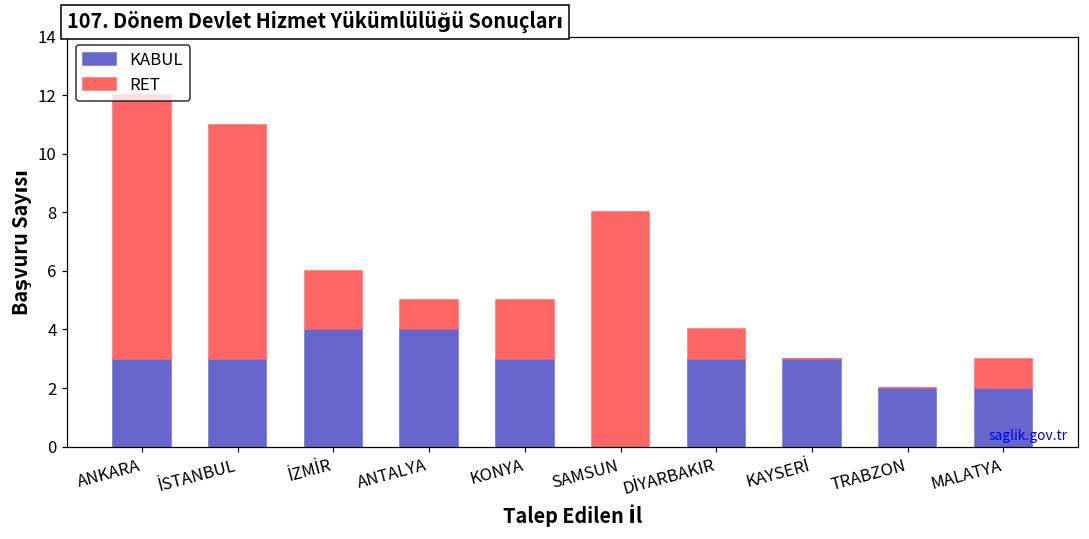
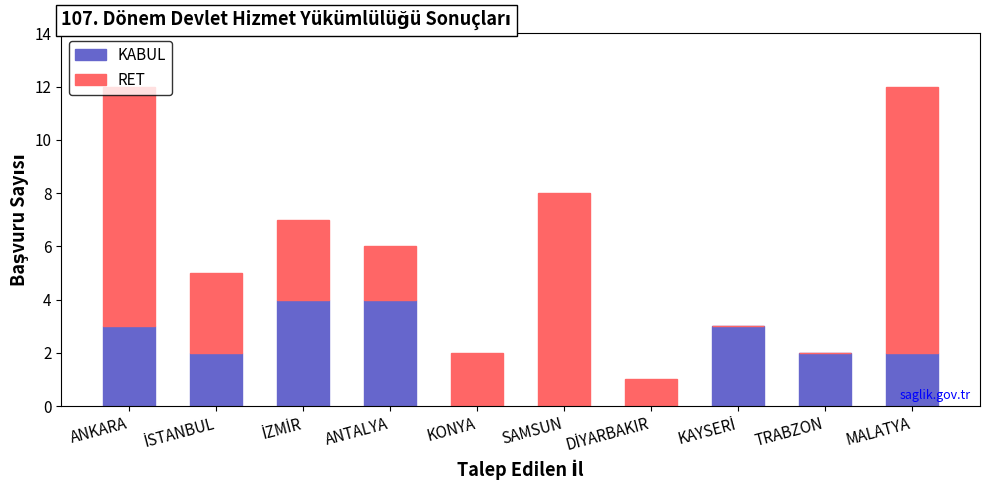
KABUL, İSTANBUL: 3 -> 2
RET, İSTANBUL: 8 -> 3
RET, İZMİR: 2 -> 3
RET, ANTALYA: 1 -> 2
KABUL, KONYA: 3 -> 0
KABUL, DİYARBAKIR: 3 -> 0
RET, MALATYA: 1 -> 10
